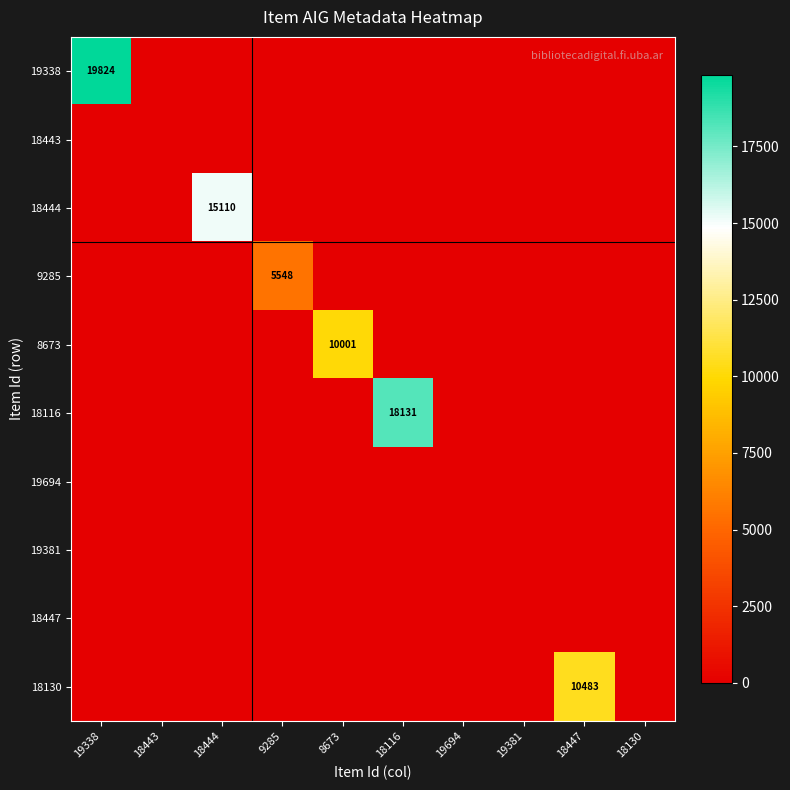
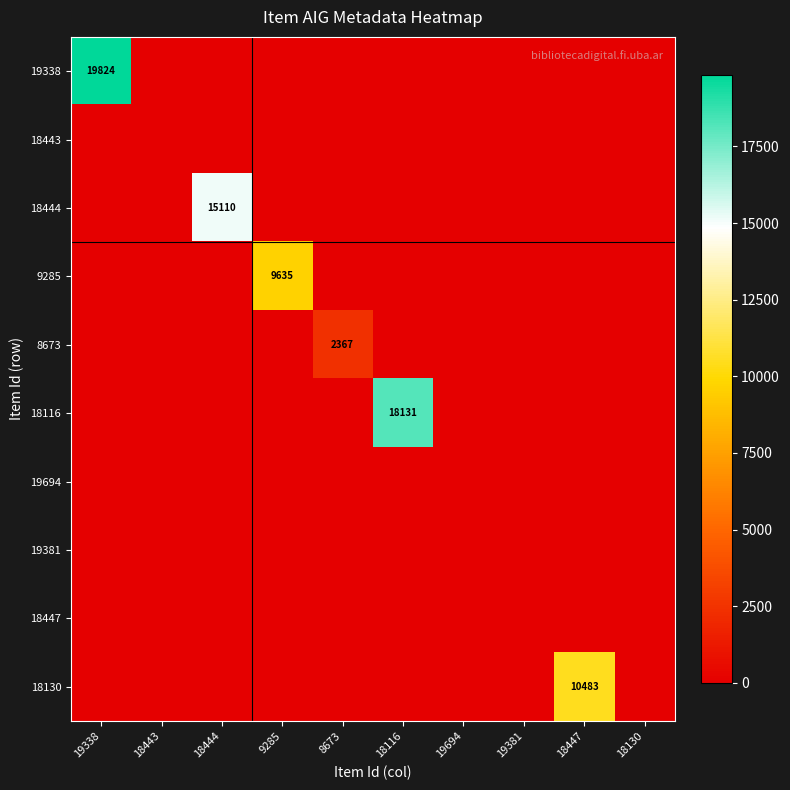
9285, 9285: 5548 -> 9635
8673, 8673: 10001 -> 2367
